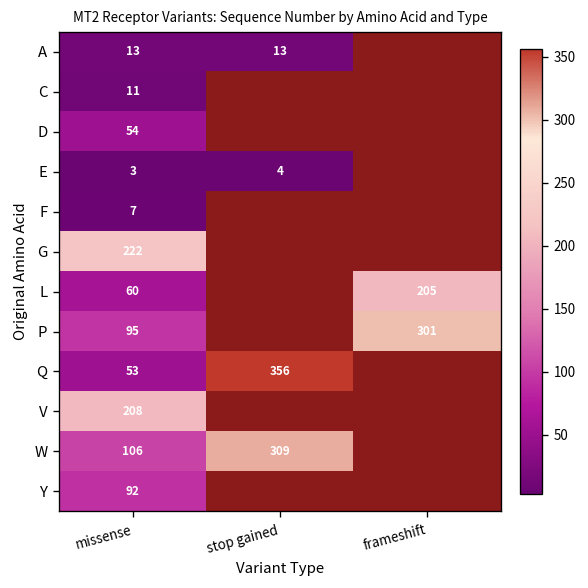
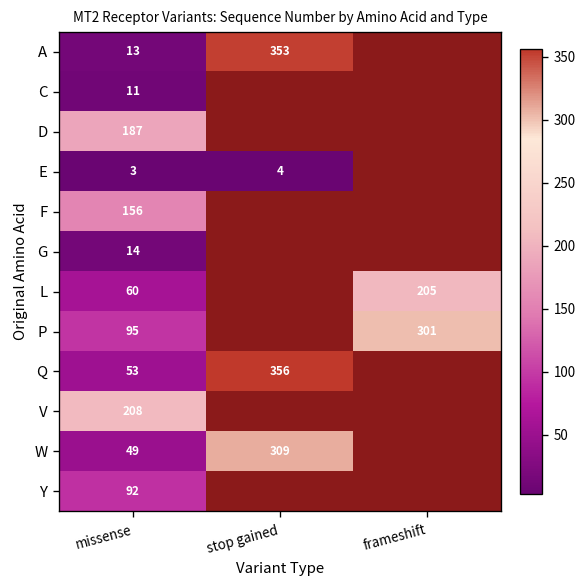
A, stop gained: 13 -> 353
D, missense: 54 -> 187
F, missense: 7 -> 156
G, missense: 222 -> 14
W, missense: 106 -> 49
